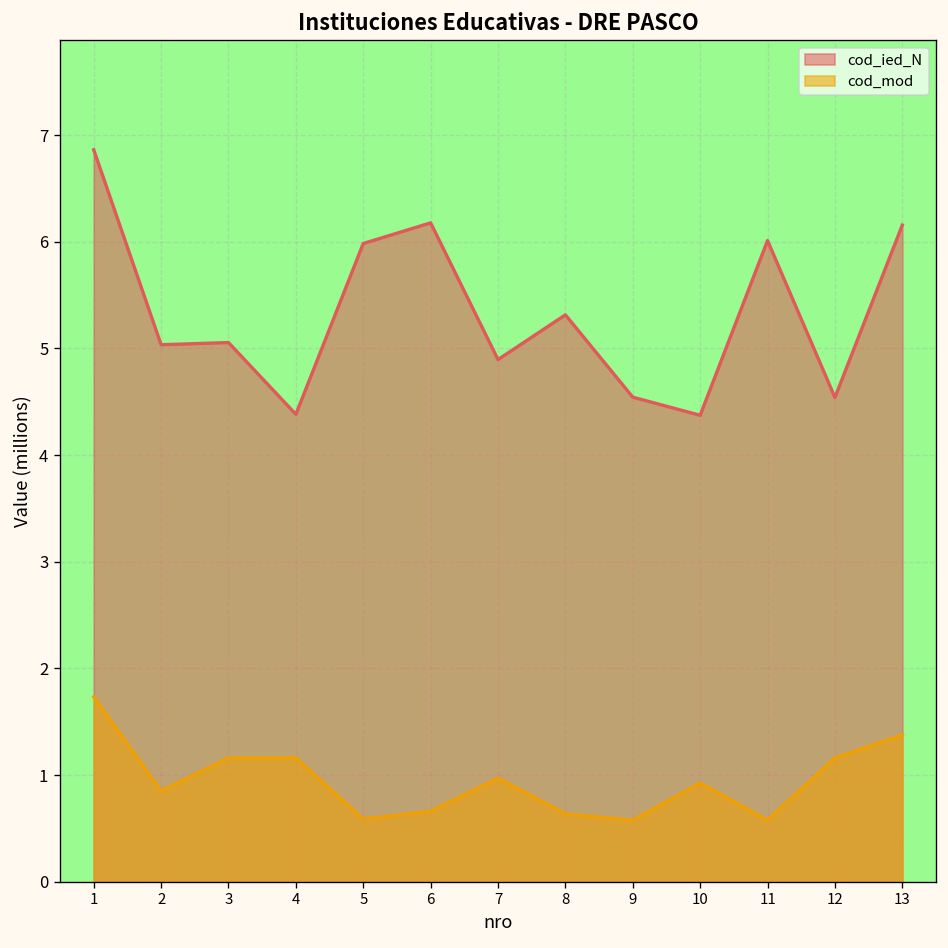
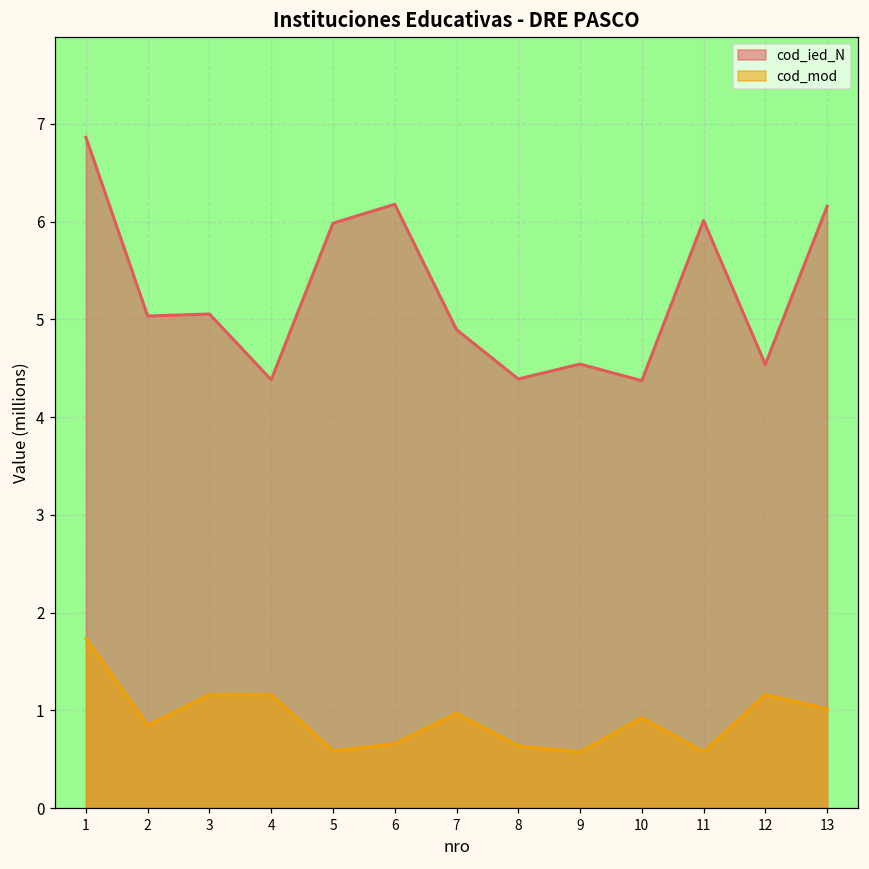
cod_ied_N, 8: 5.3 -> 4.4
cod_mod, 13: 1.4 -> 1.0
